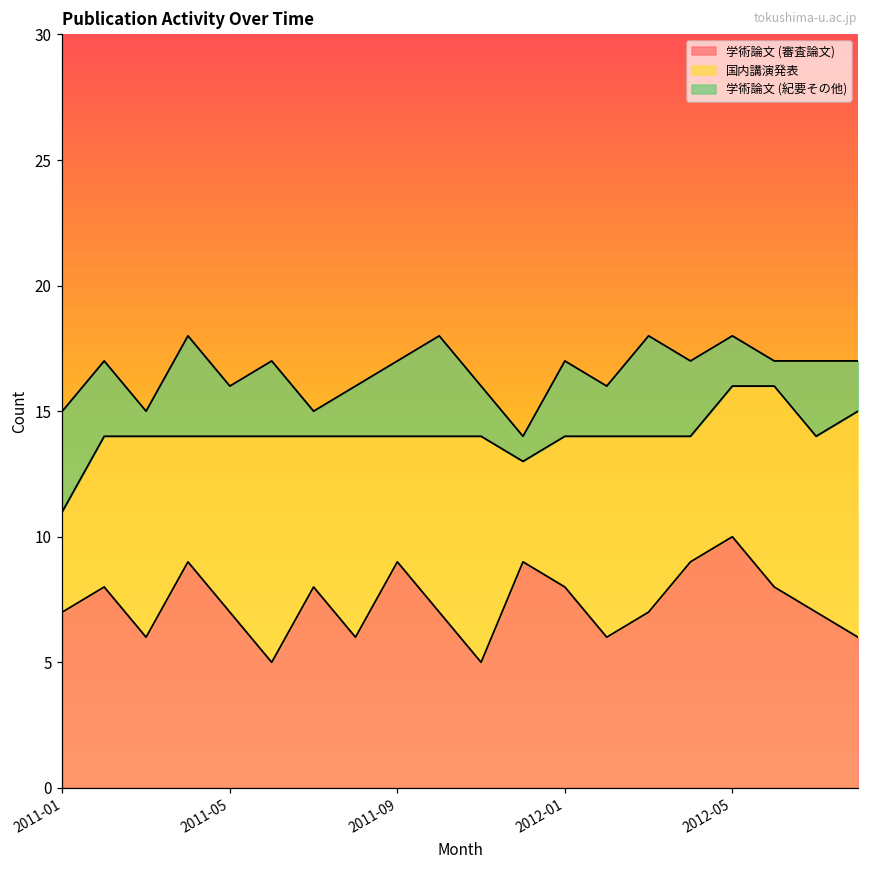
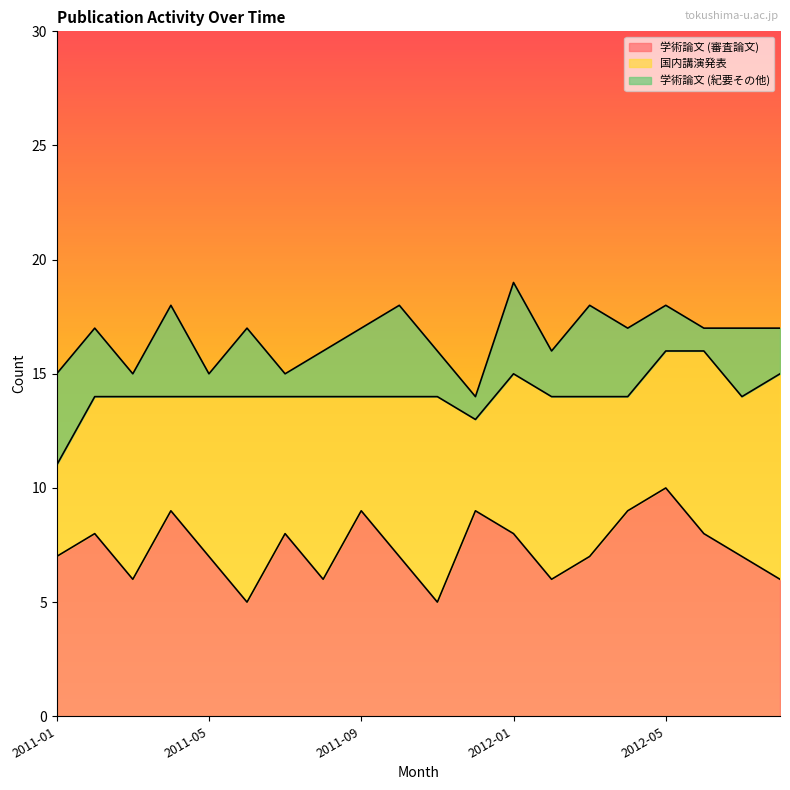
学術論文 (紀要その他), 2011-05: 2 -> 1
国内講演発表, 2012-01: 6 -> 7
学術論文 (紀要その他), 2012-01: 3 -> 4
